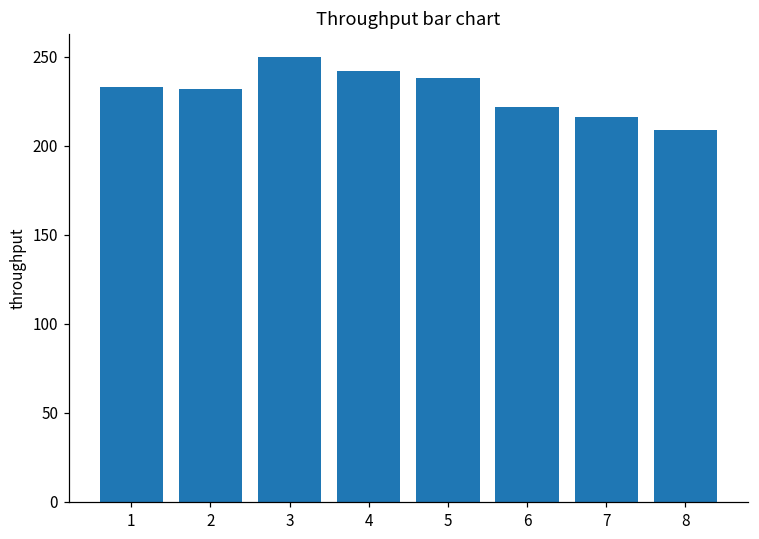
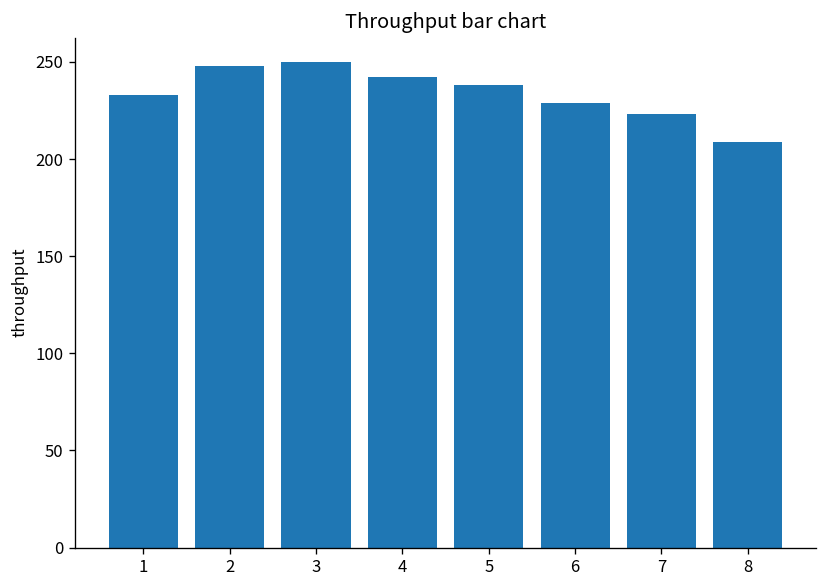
2: 232 -> 248
6: 222 -> 229
7: 216 -> 223
